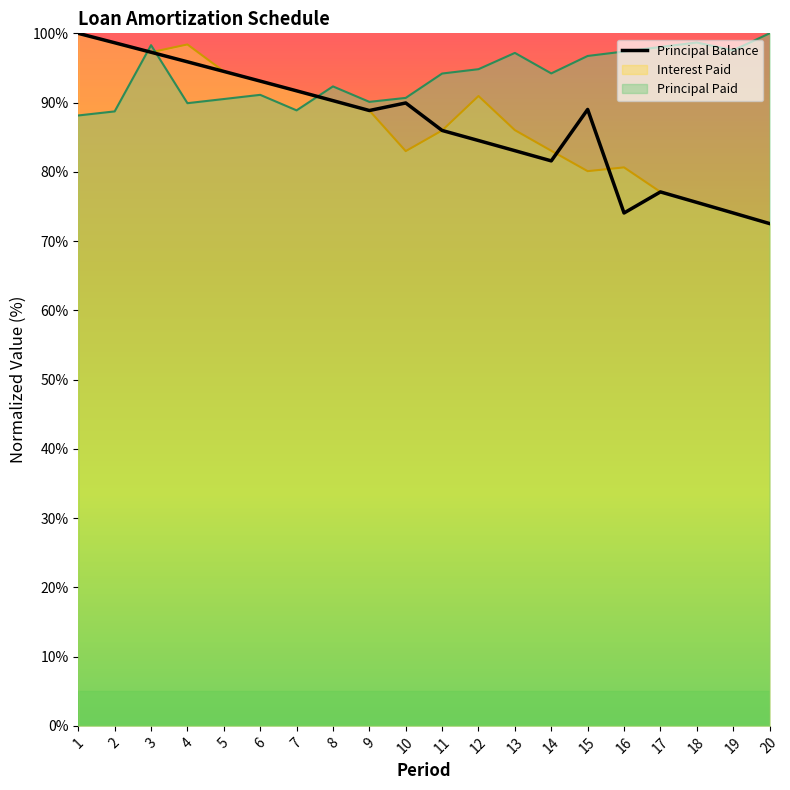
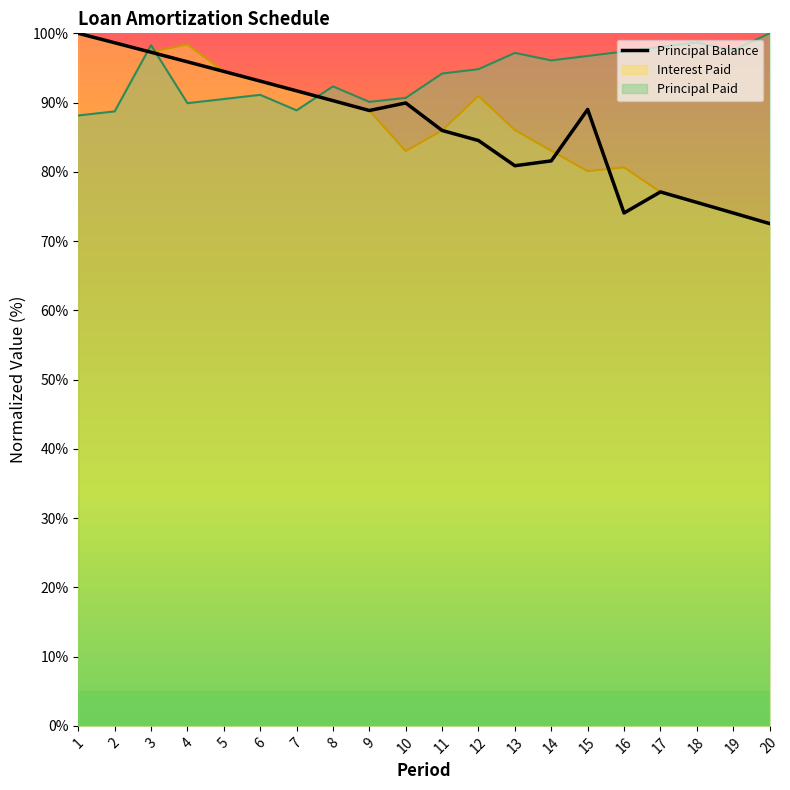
Principal Balance, 13: 83% -> 81%
Principal Paid, 14: 94% -> 96%
